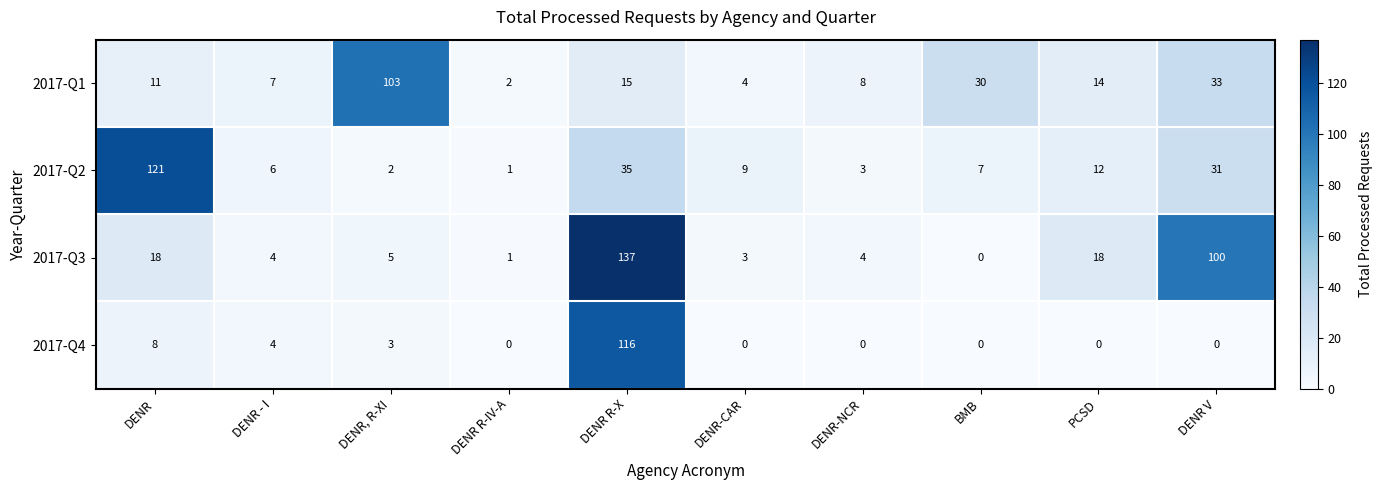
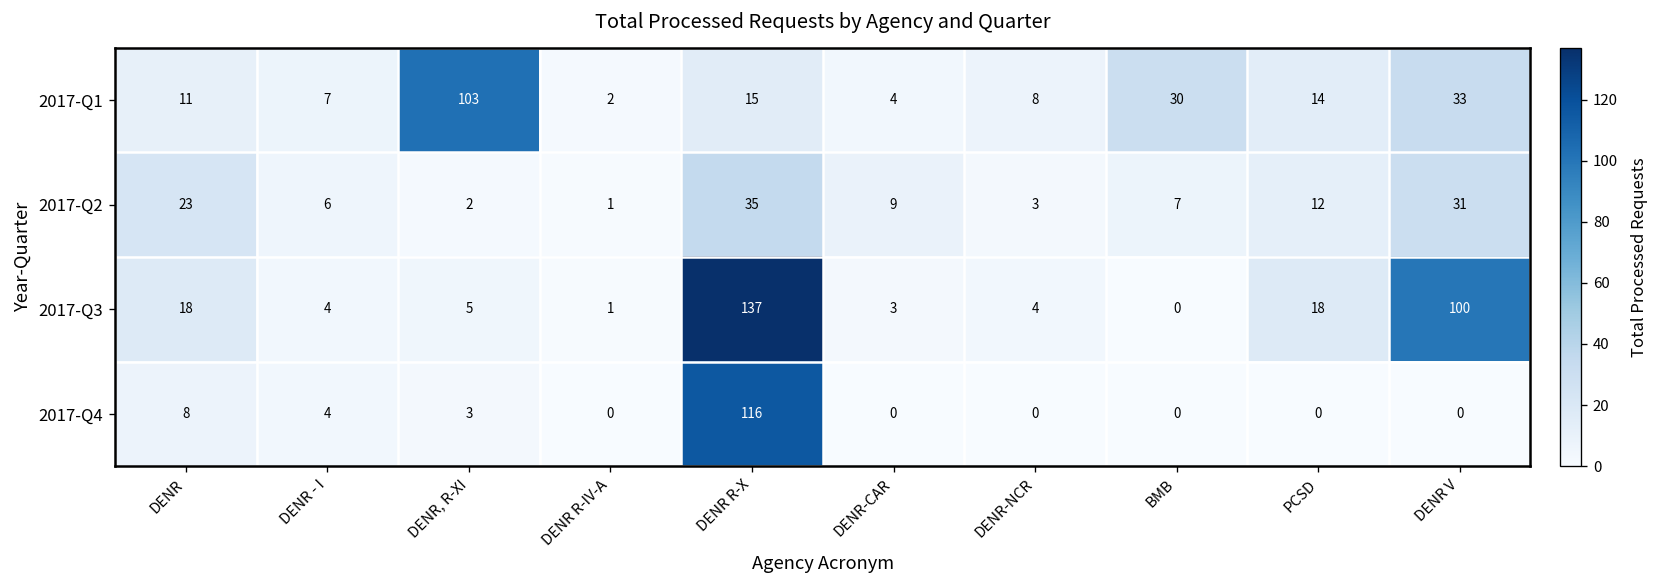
2017-Q2, DENR: 121 -> 23
